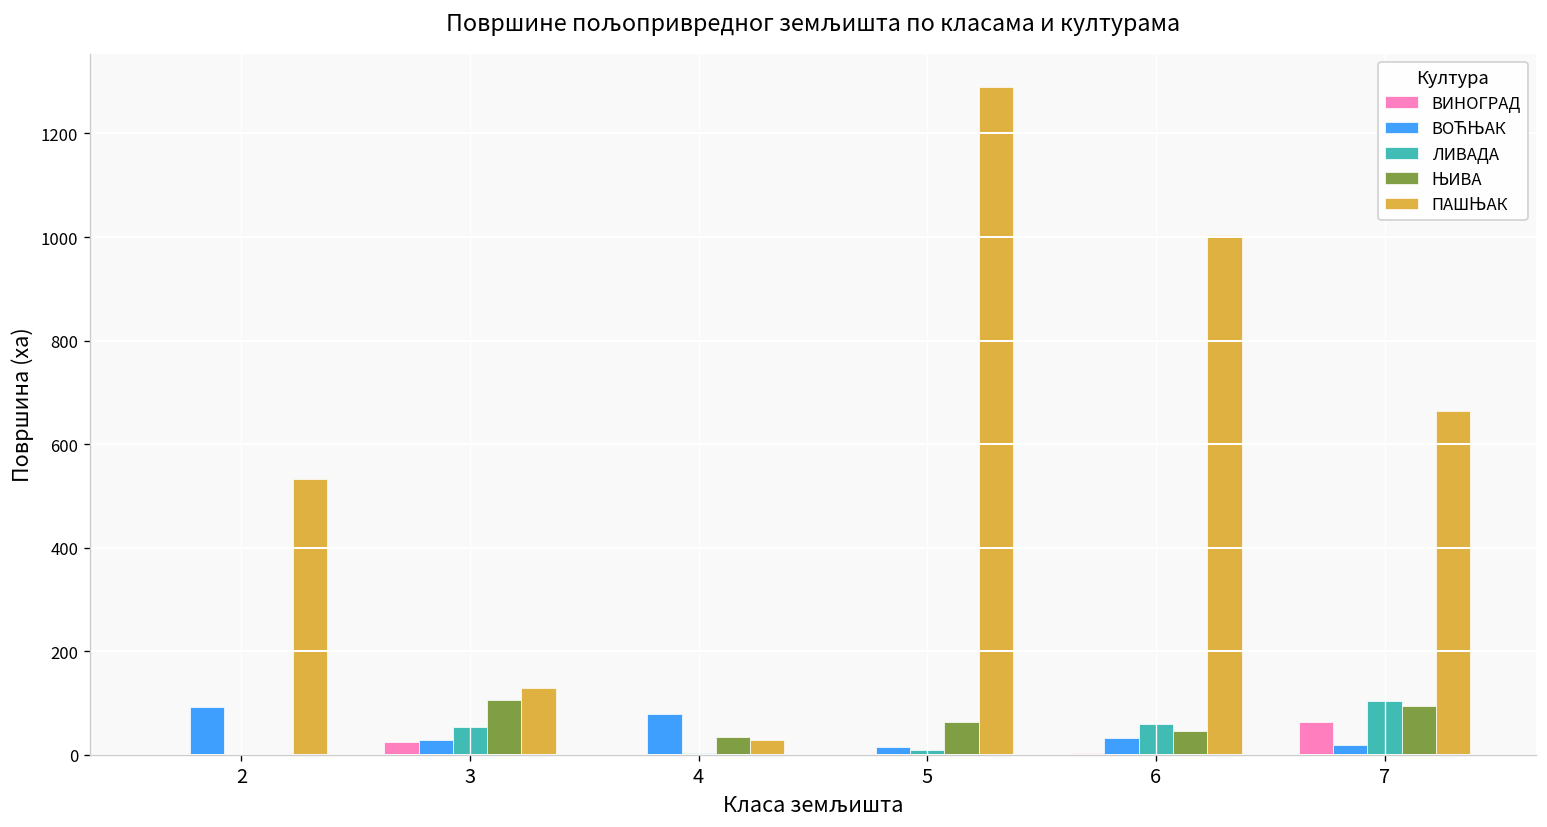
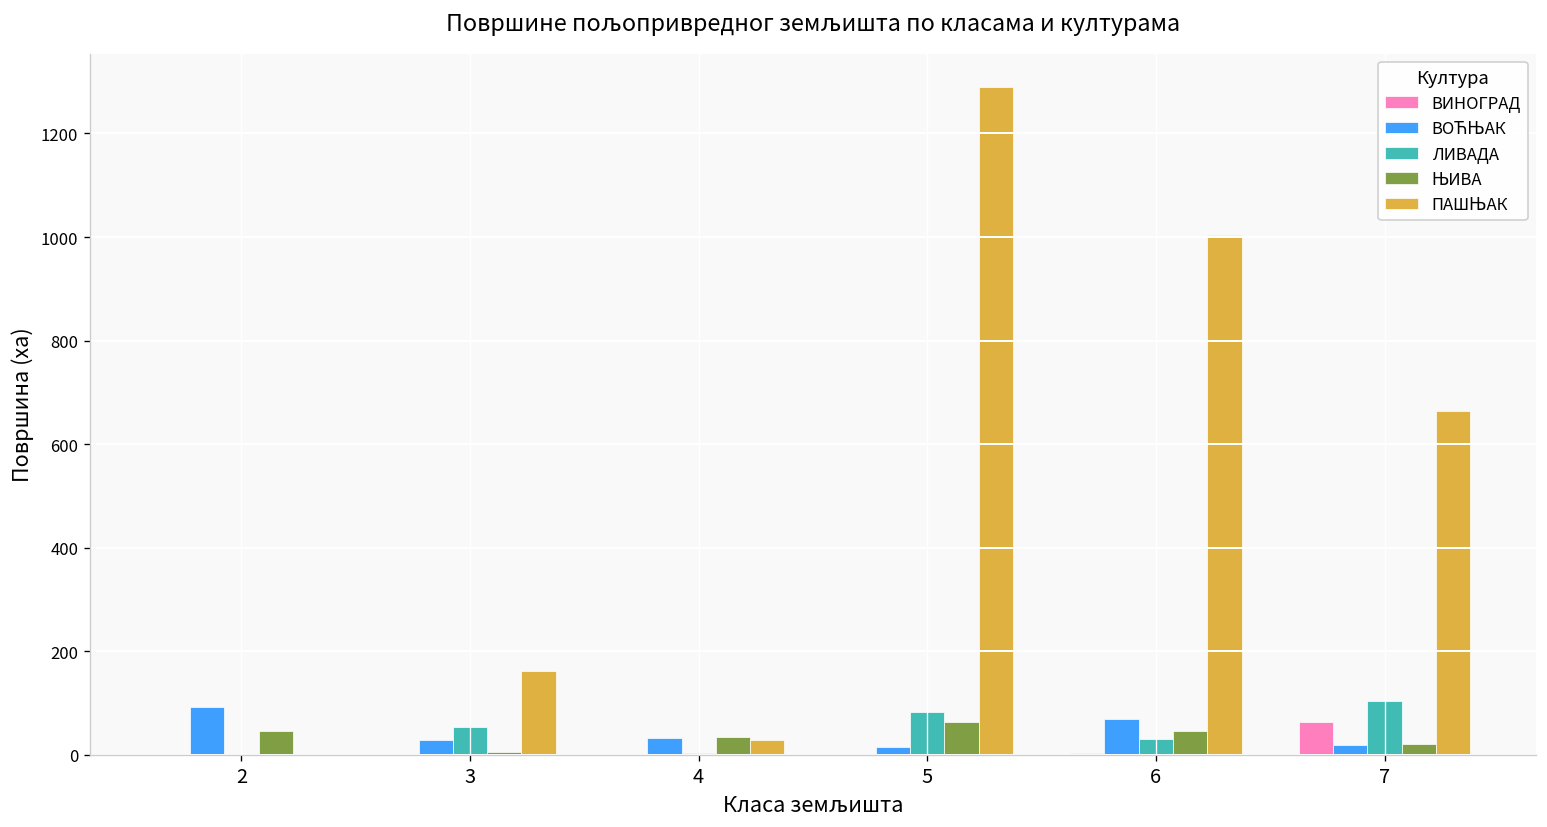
ЊИВА, 2: 0 -> 50
ПАШЊАК, 2: 530 -> 0
ВИНОГРАД, 3: 20 -> 0
ЊИВА, 3: 110 -> 0
ПАШЊАК, 3: 130 -> 160
ВОЋЊАК, 4: 80 -> 30
ЛИВАДА, 5: 10 -> 80
ВОЋЊАК, 6: 30 -> 70
ЛИВАДА, 6: 60 -> 30
ЊИВА, 7: 90 -> 20
